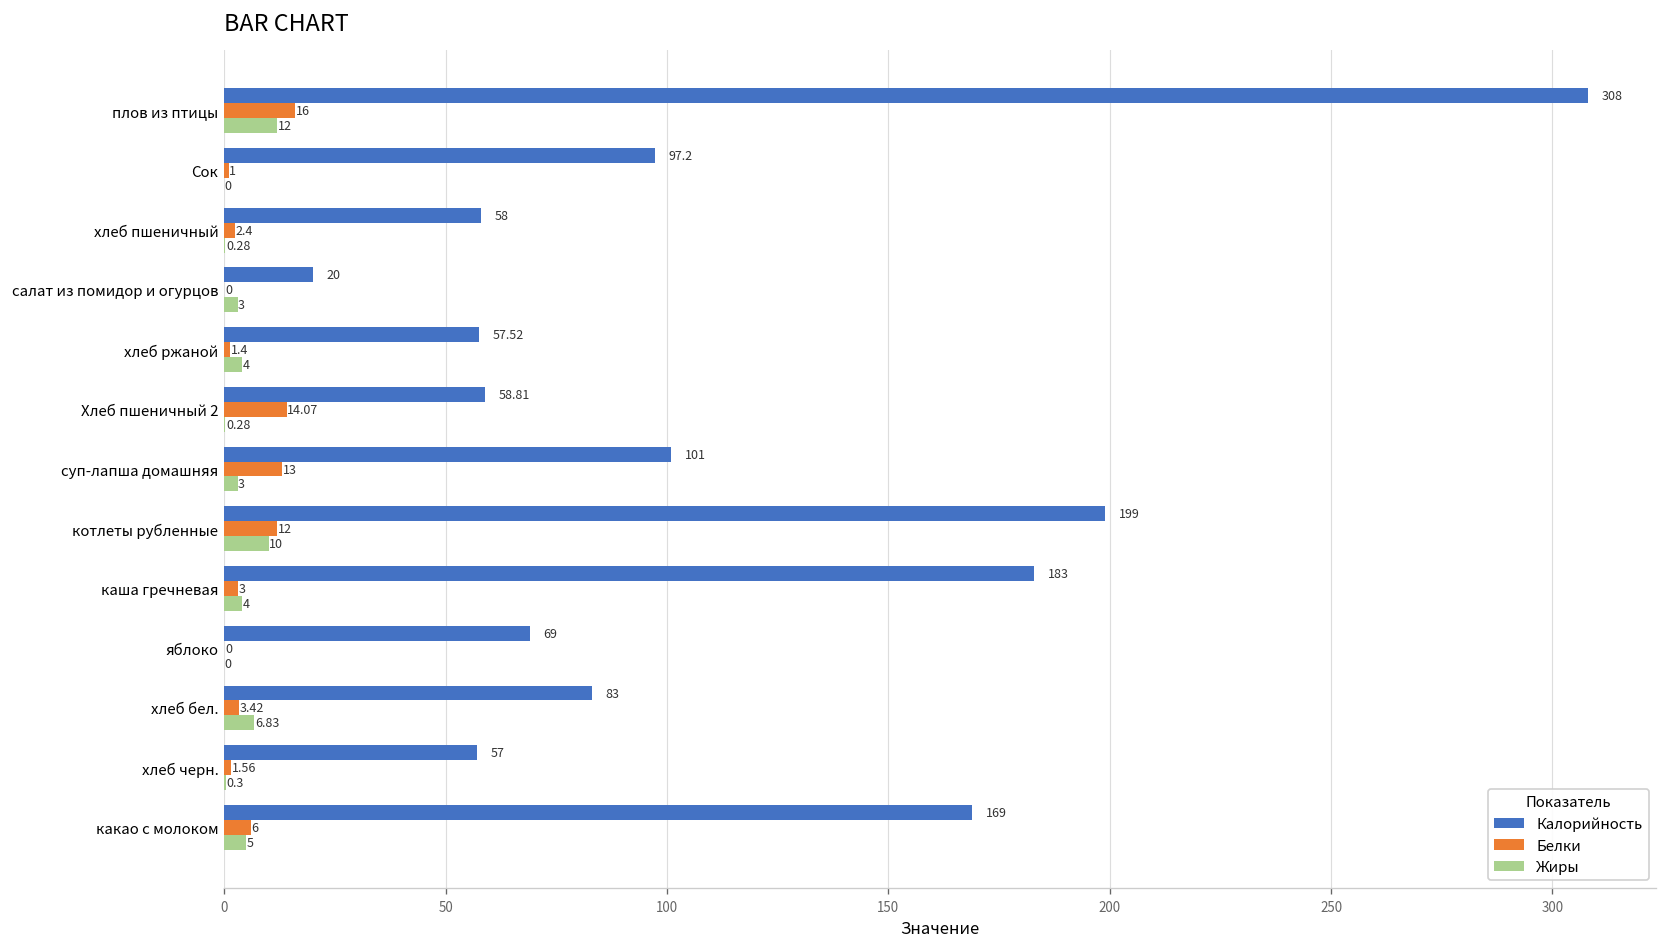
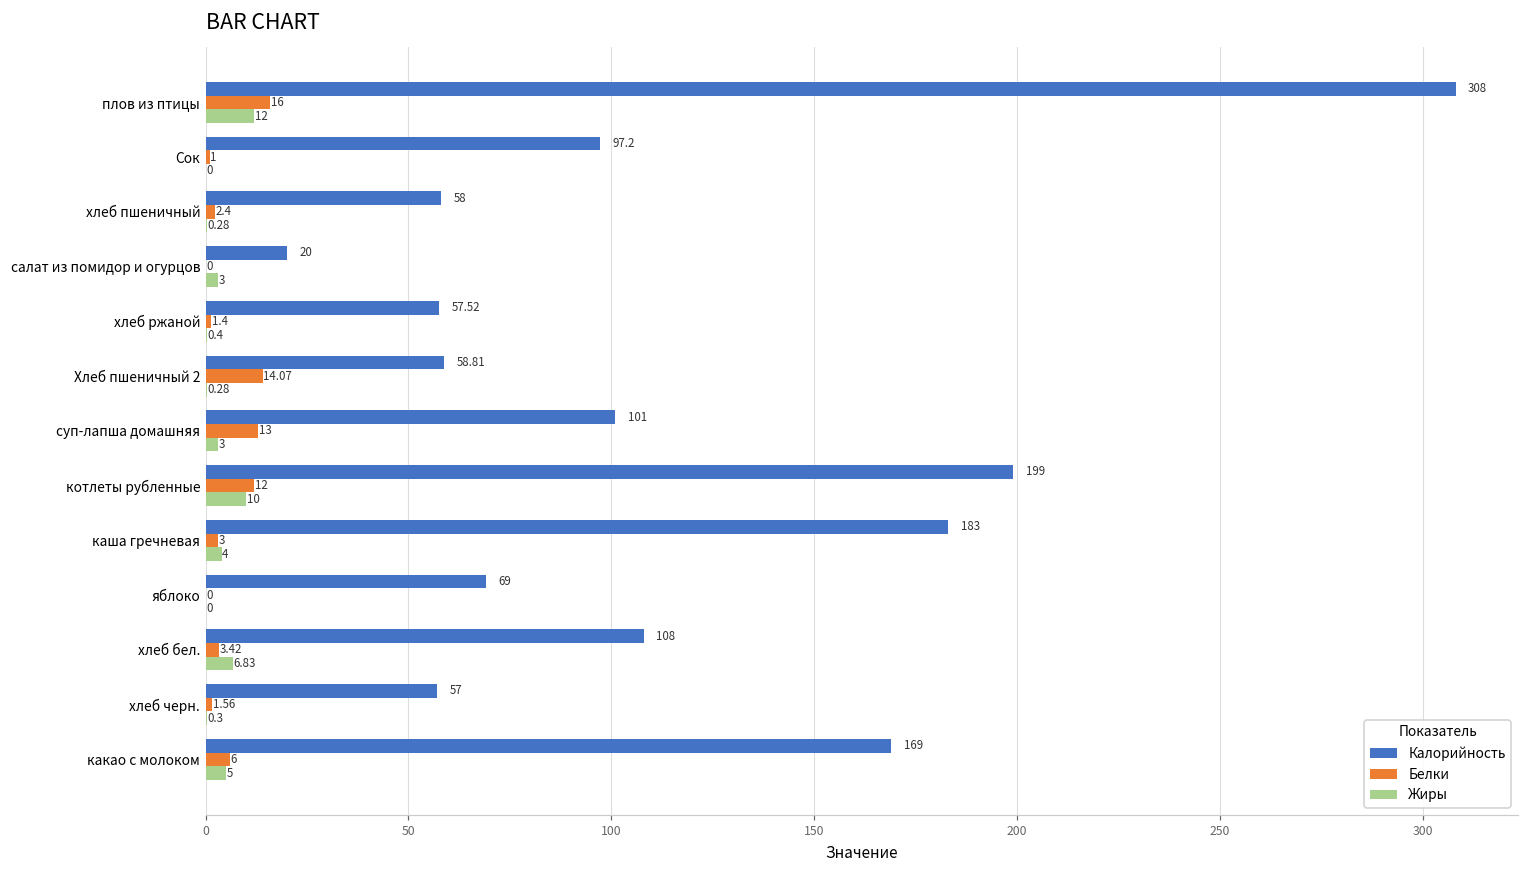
Жиры, хлеб ржаной: 4 -> 0.4
Калорийность, хлеб бел.: 83 -> 108
